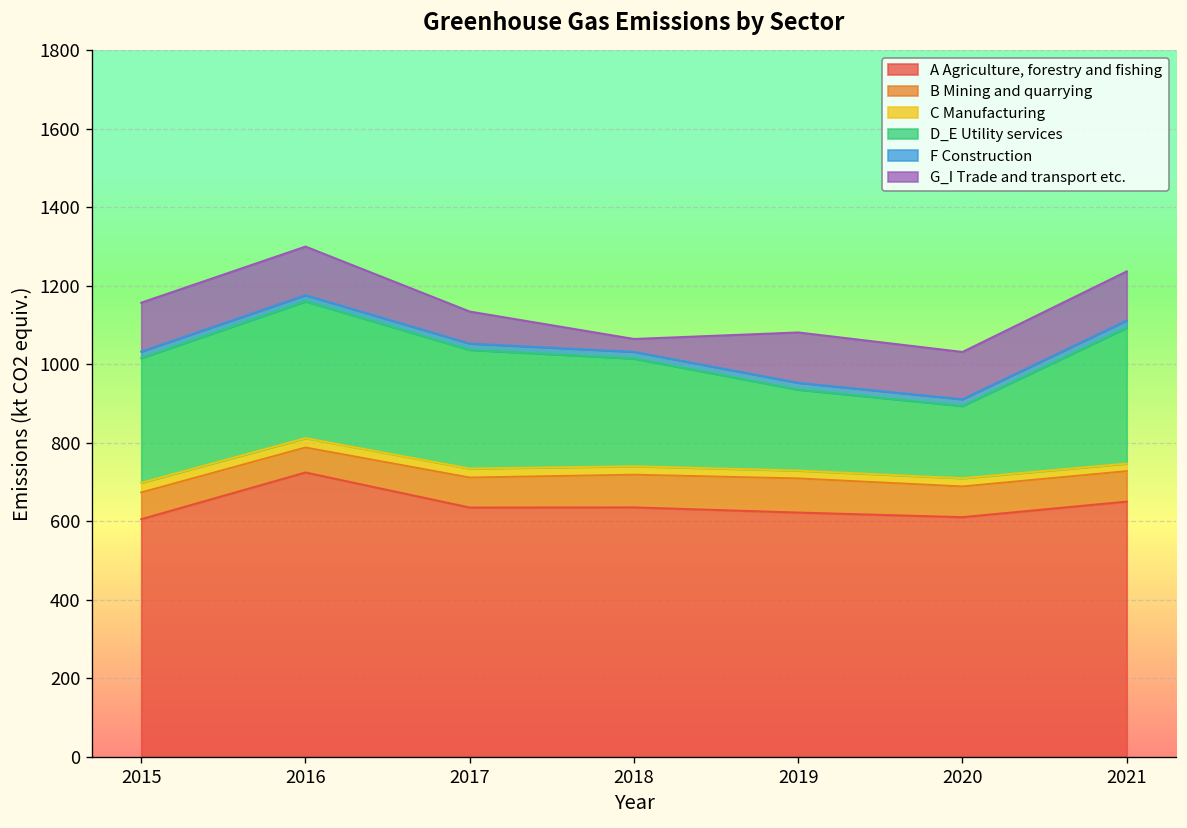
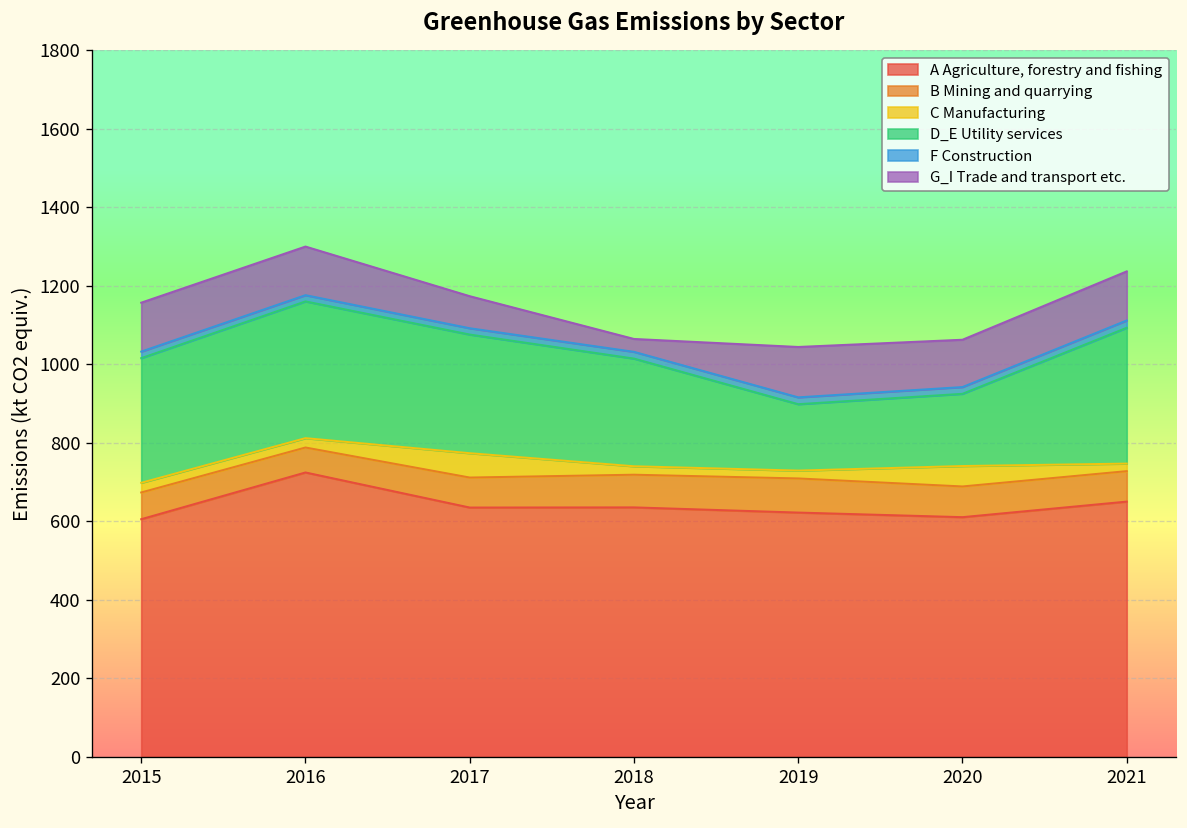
C Manufacturing, 2017: 20 -> 60
D_E Utility services, 2019: 210 -> 170
C Manufacturing, 2020: 20 -> 50
